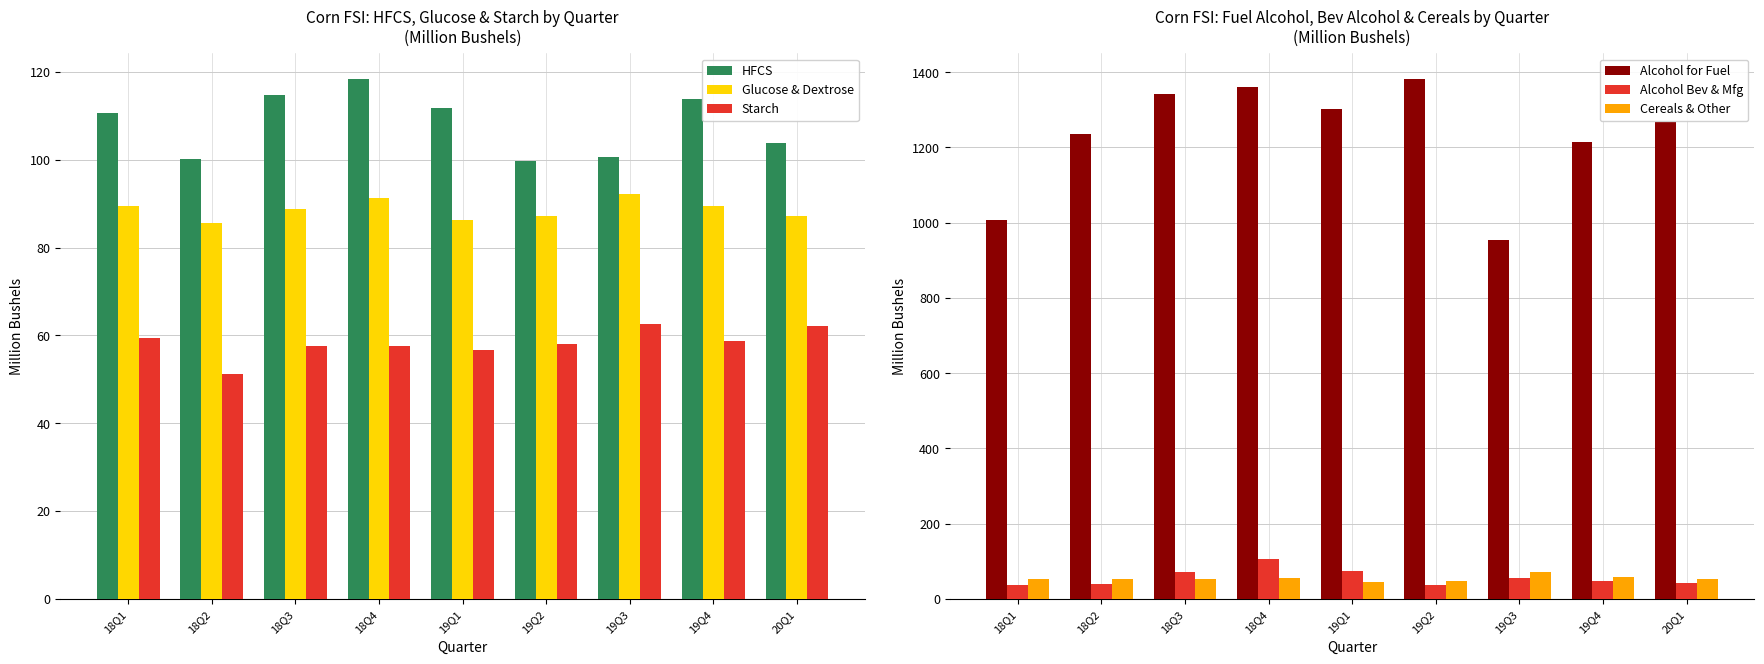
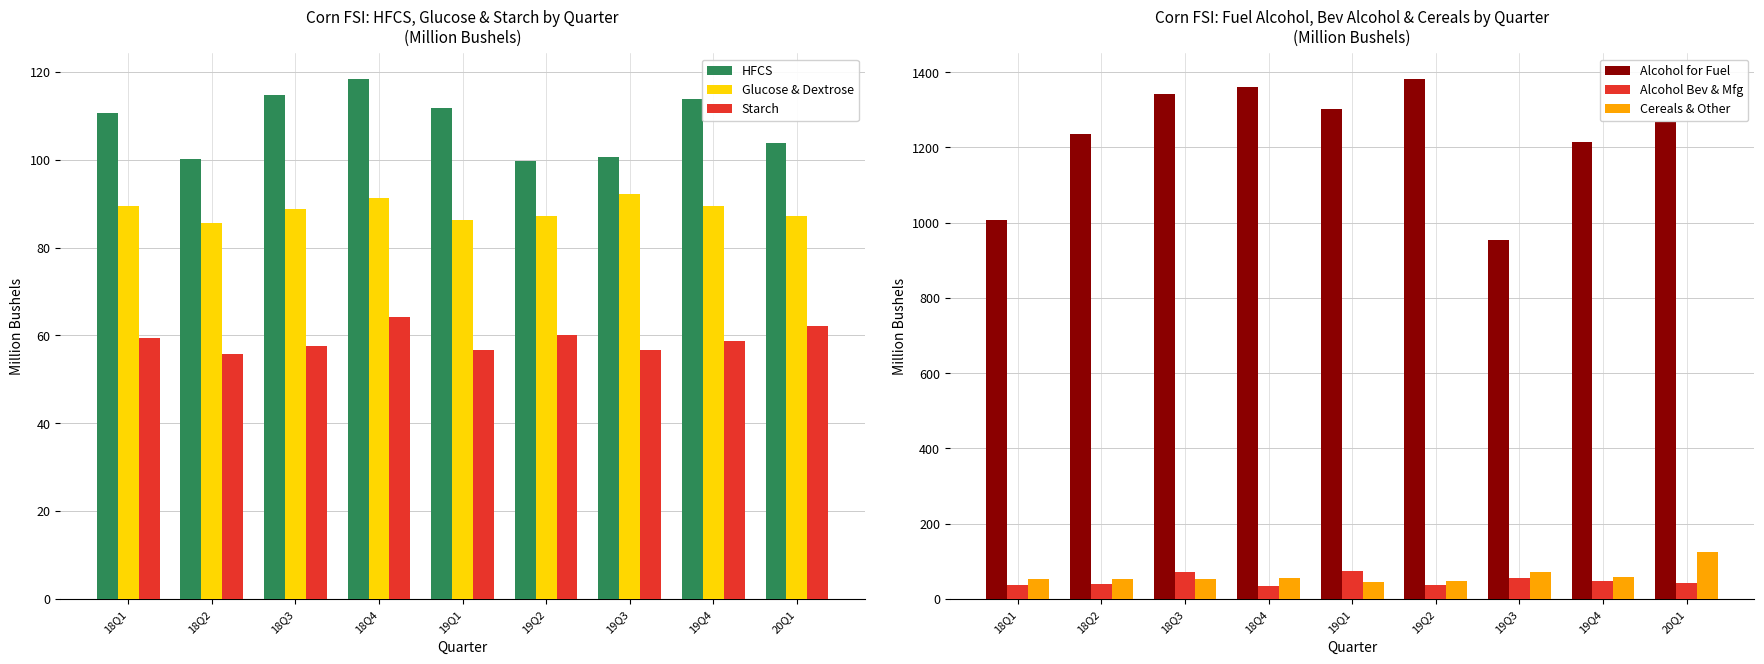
Corn FSI: HFCS, Glucose & Starch by Quarter (Million Bushels), Starch, 18Q2: 51 -> 56
Corn FSI: HFCS, Glucose & Starch by Quarter (Million Bushels), Starch, 18Q4: 58 -> 64
Corn FSI: HFCS, Glucose & Starch by Quarter (Million Bushels), Starch, 19Q2: 58 -> 60
Corn FSI: HFCS, Glucose & Starch by Quarter (Million Bushels), Starch, 19Q3: 63 -> 57
Corn FSI: Fuel Alcohol, Bev Alcohol & Cereals by Quarter (Million Bushels), Alcohol Bev & Mfg, 18Q4: 100 -> 30
Corn FSI: Fuel Alcohol, Bev Alcohol & Cereals by Quarter (Million Bushels), Cereals & Other, 20Q1: 50 -> 130
